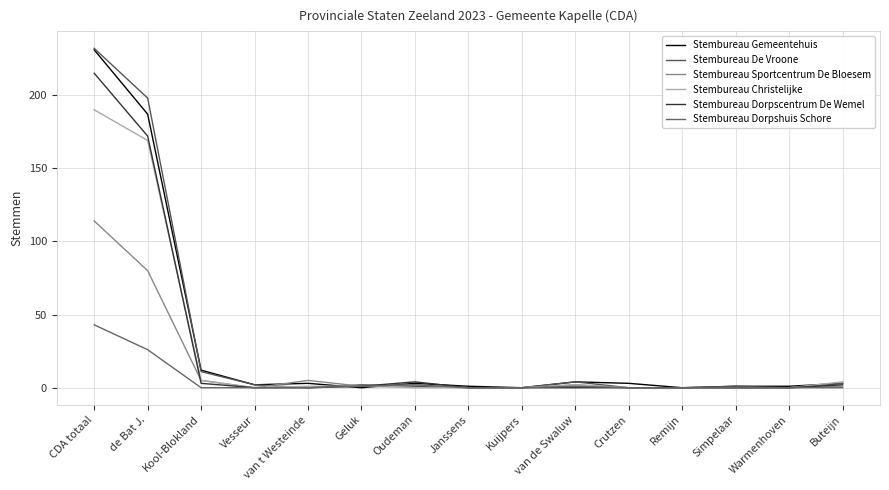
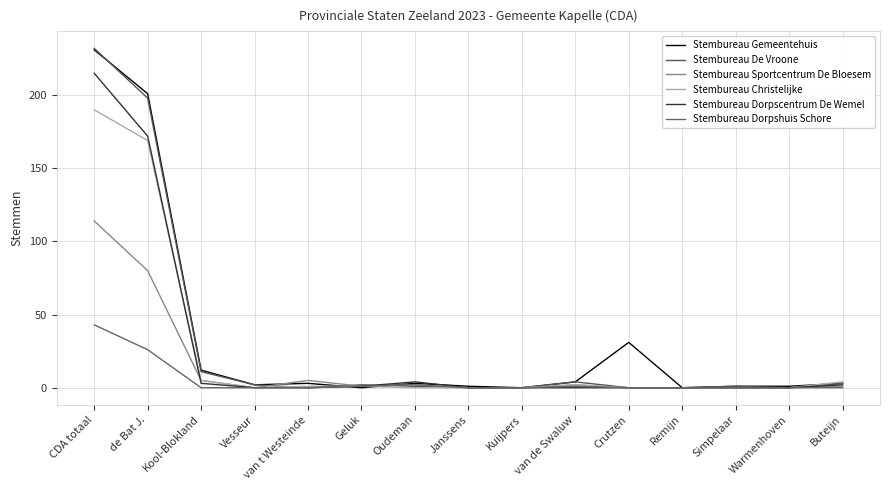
Stembureau Gemeentehuis, de Bat J.: 187 -> 201
Stembureau Gemeentehuis, Crutzen: 3 -> 31
